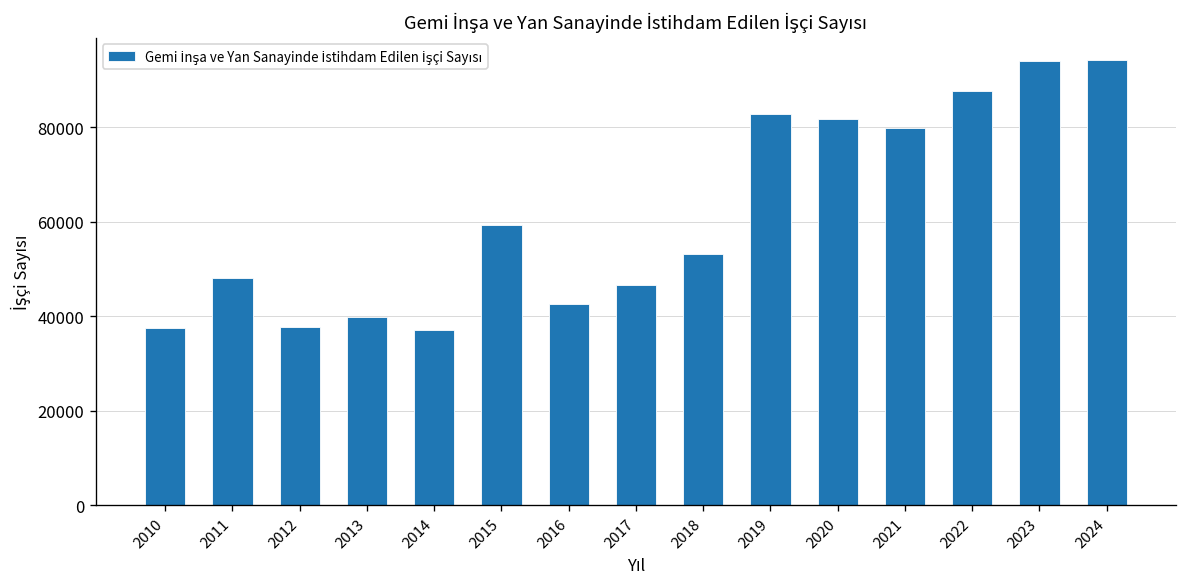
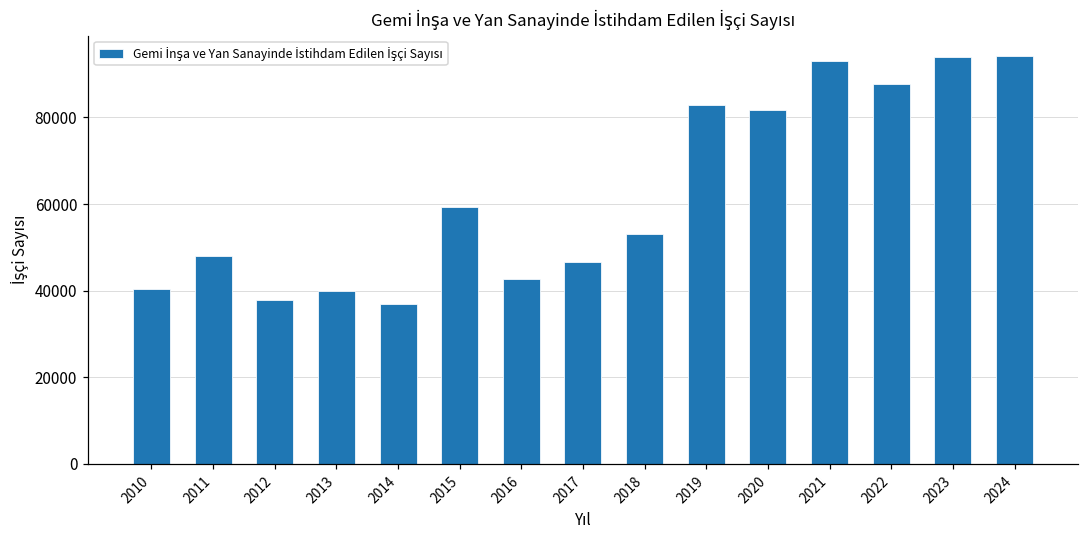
2010: 37000 -> 40000
2021: 80000 -> 93000
